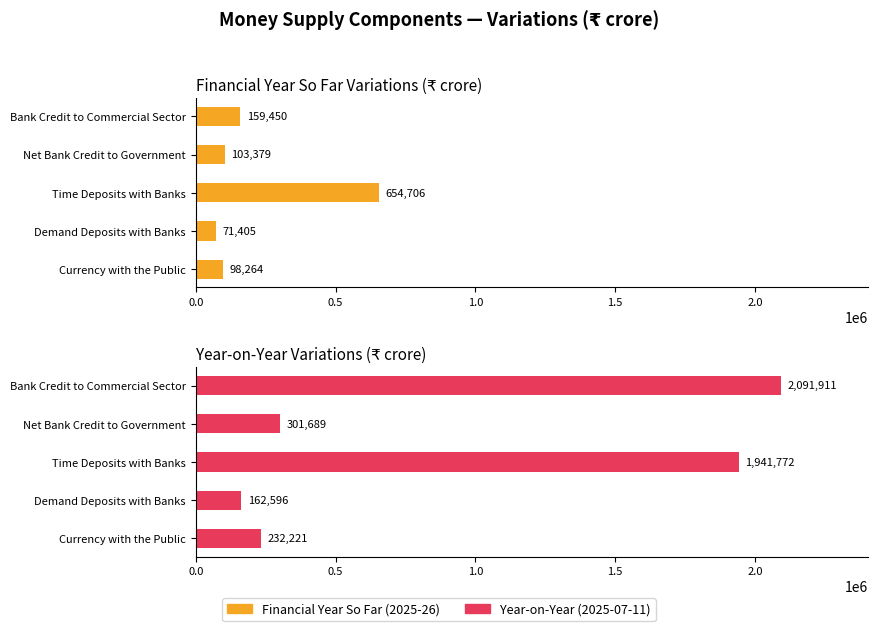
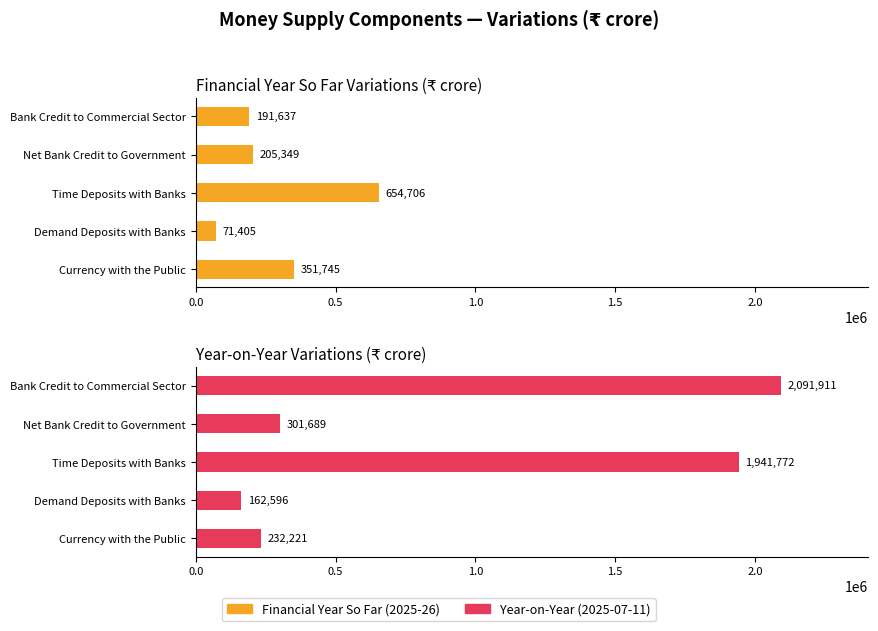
Financial Year So Far Variations (₹ crore), Bank Credit to Commercial Sector: 159,450 -> 191,637
Financial Year So Far Variations (₹ crore), Net Bank Credit to Government: 103,379 -> 205,349
Financial Year So Far Variations (₹ crore), Currency with the Public: 98,264 -> 351,745
